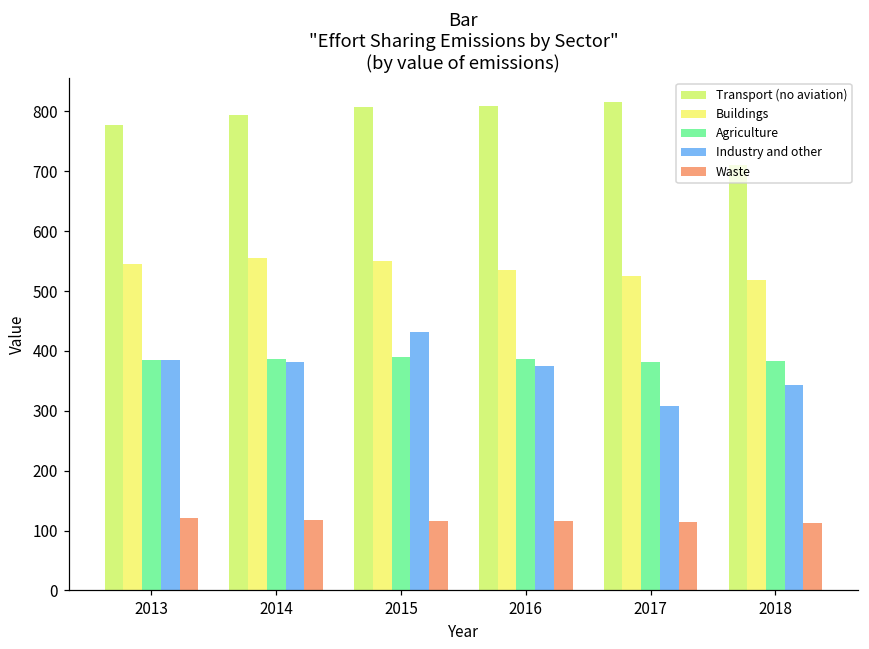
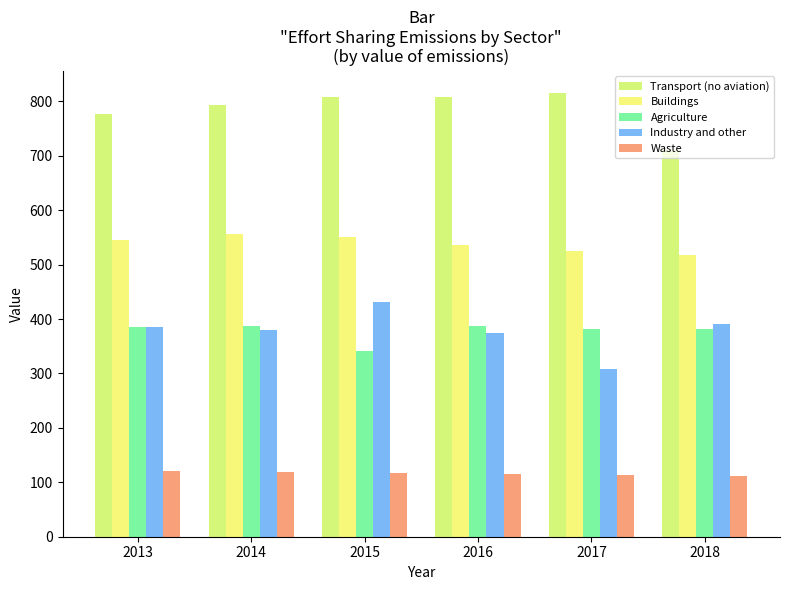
Agriculture, 2015: 390 -> 340
Industry and other, 2018: 340 -> 390
